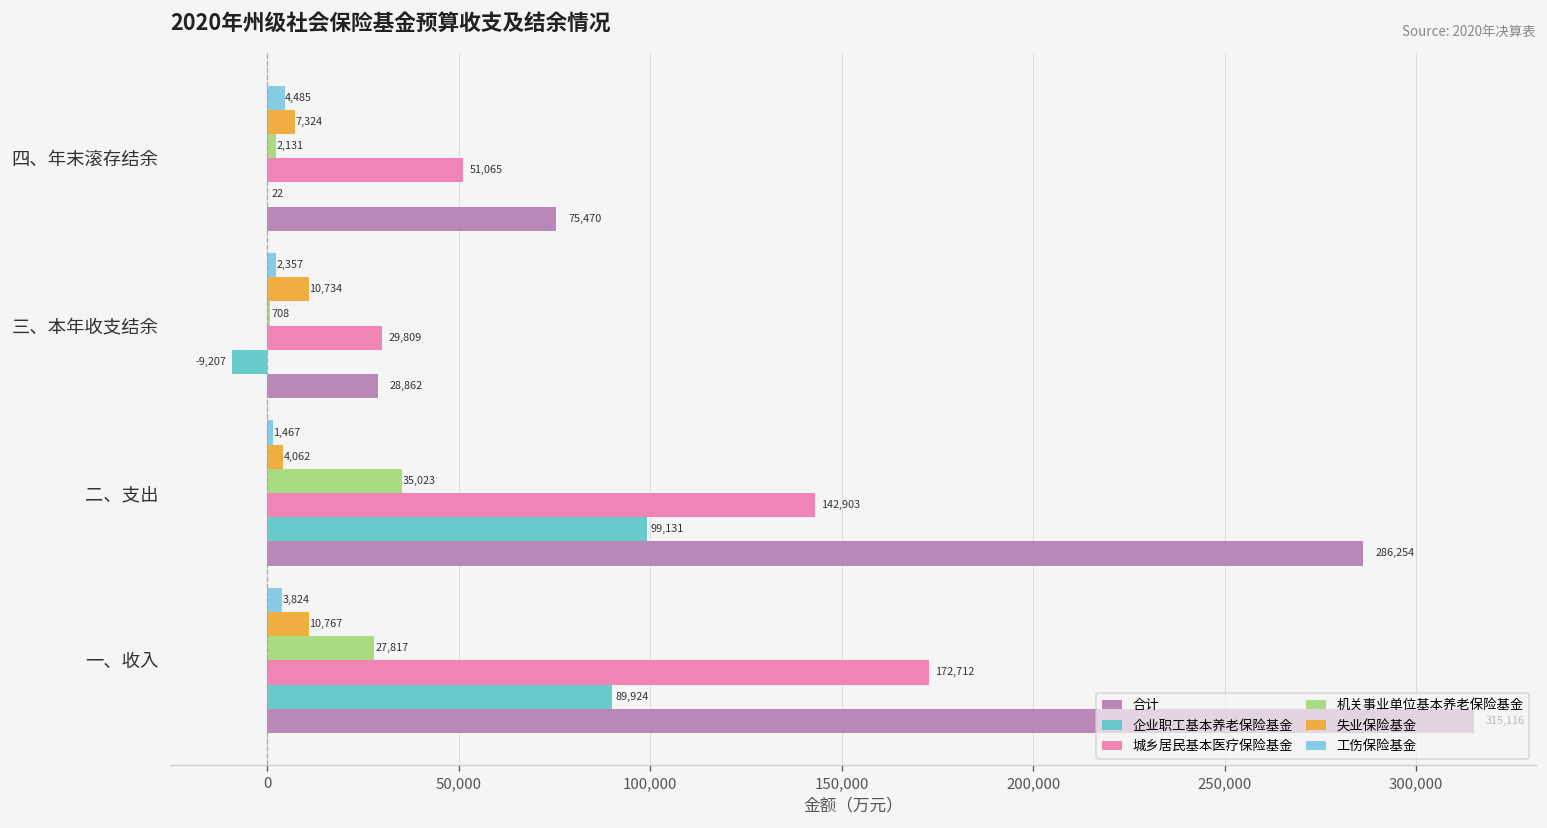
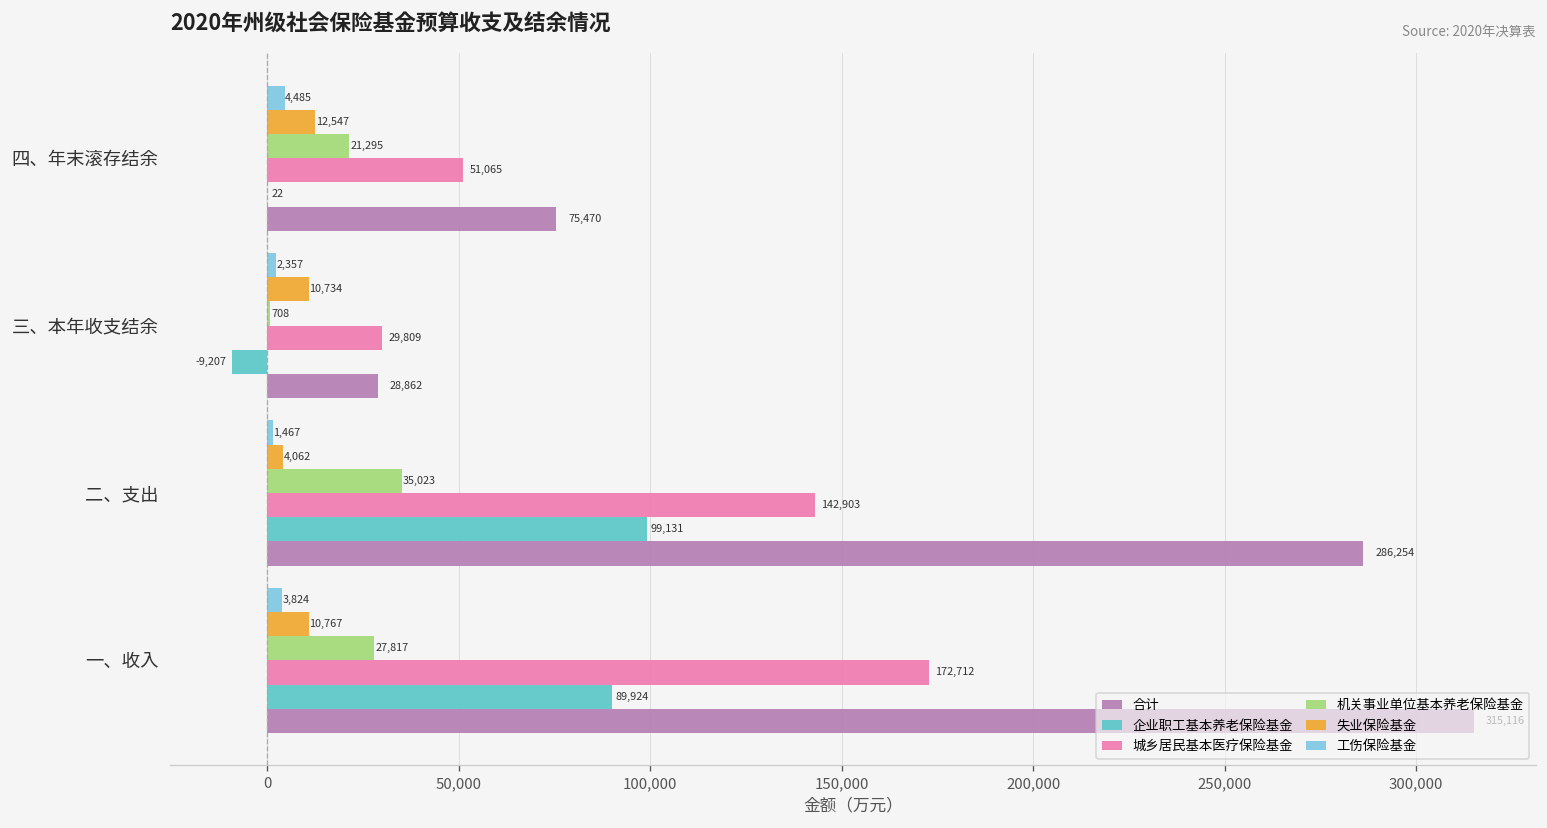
失业保险基金, 四、年末滚存结余: 7,324 -> 12,547
机关事业单位基本养老保险基金, 四、年末滚存结余: 2,131 -> 21,295
